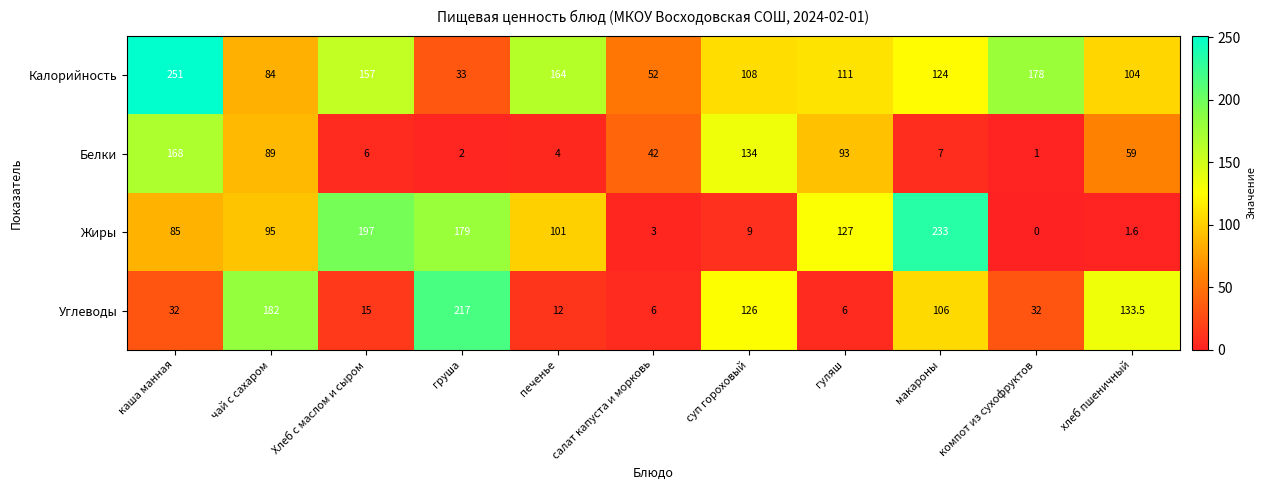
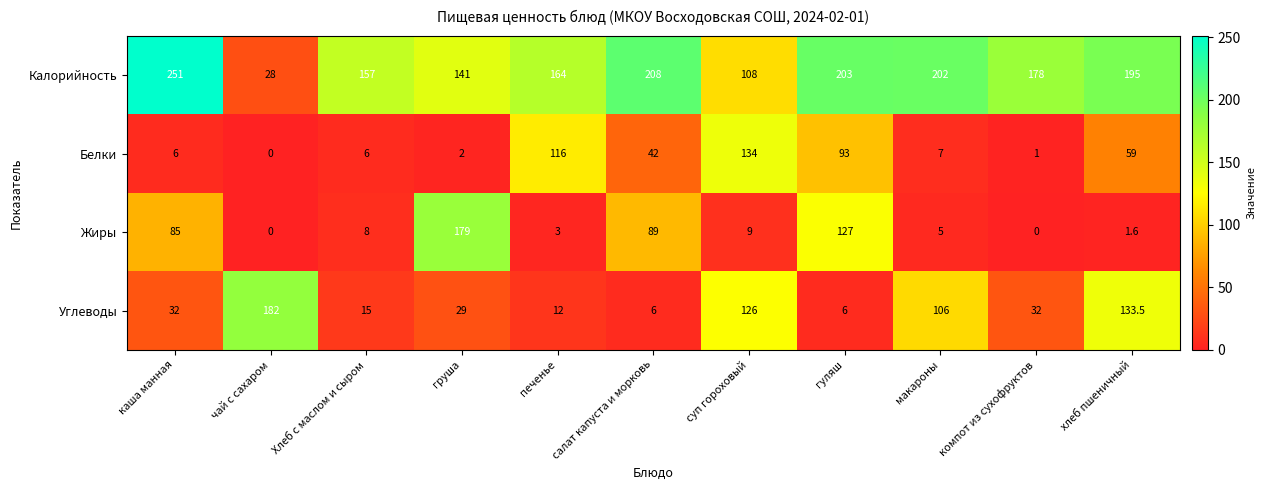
Калорийность, чай с сахаром: 84 -> 28
Калорийность, груша: 33 -> 141
Калорийность, салат капуста и морковь: 52 -> 208
Калорийность, гуляш: 111 -> 203
Калорийность, макароны: 124 -> 202
Калорийность, хлеб пшеничный: 104 -> 195
Белки, каша манная: 168 -> 6
Белки, чай с сахаром: 89 -> 0
Белки, печенье: 4 -> 116
Жиры, чай с сахаром: 95 -> 0
Жиры, Хлеб с маслом и сыром: 197 -> 8
Жиры, печенье: 101 -> 3
Жиры, салат капуста и морковь: 3 -> 89
Жиры, макароны: 233 -> 5
Углеводы, груша: 217 -> 29
